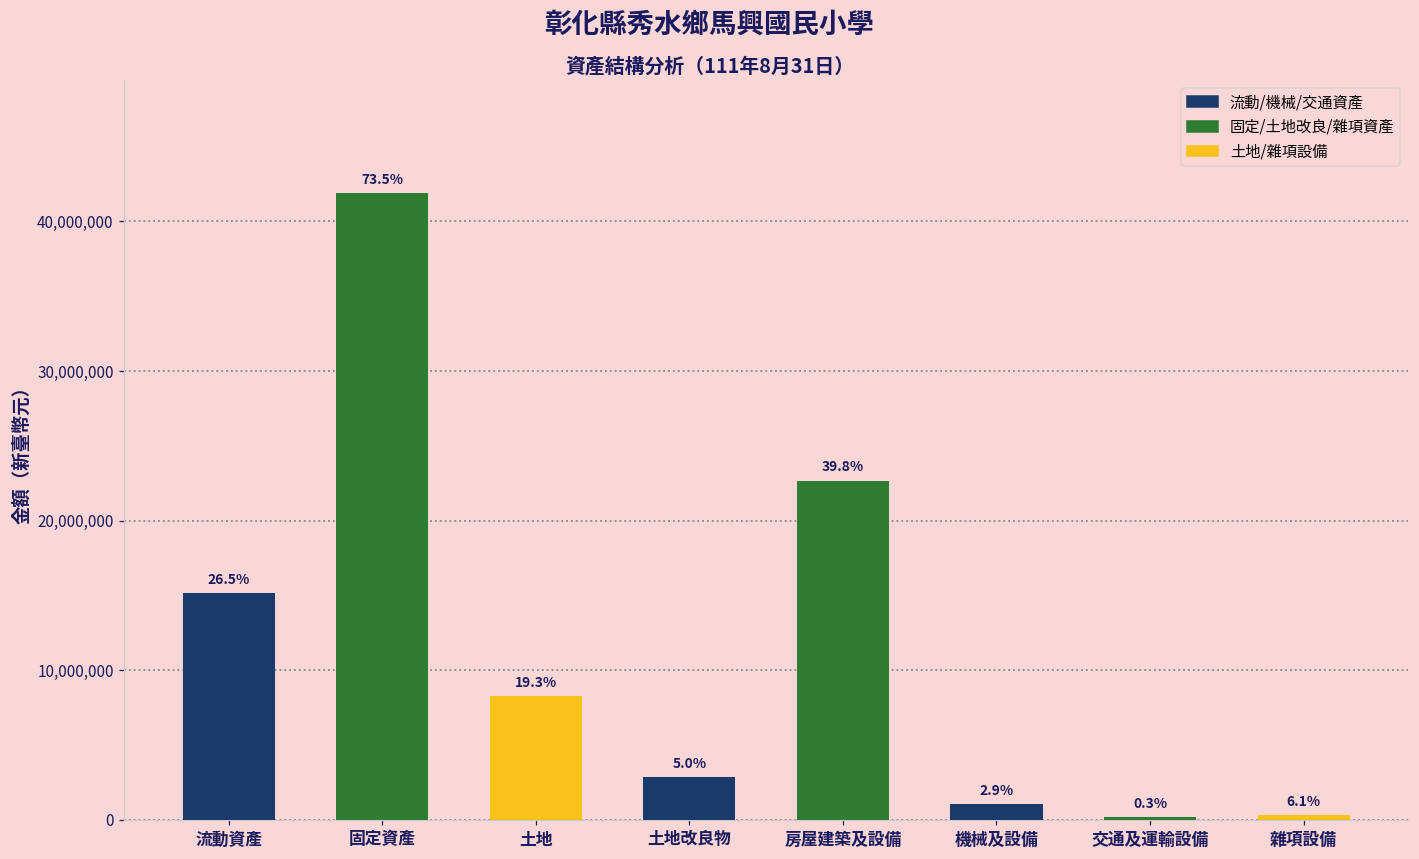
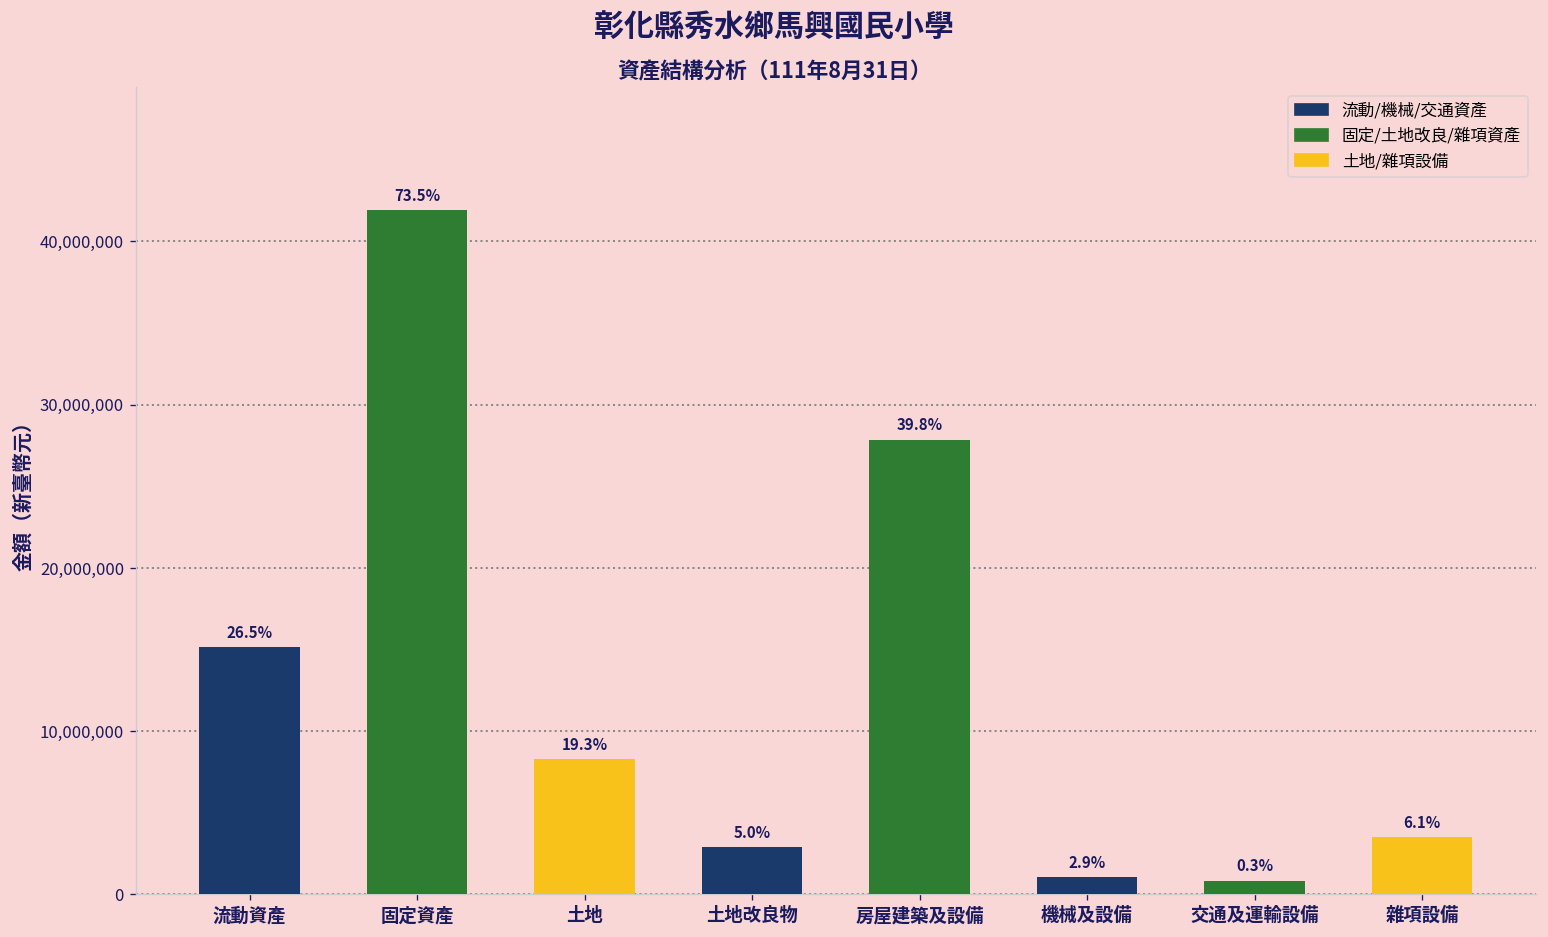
房屋建築及設備: 22,700,000 -> 27,900,000
交通及運輸設備: 200,000 -> 800,000
雜項設備: 300,000 -> 3,500,000
